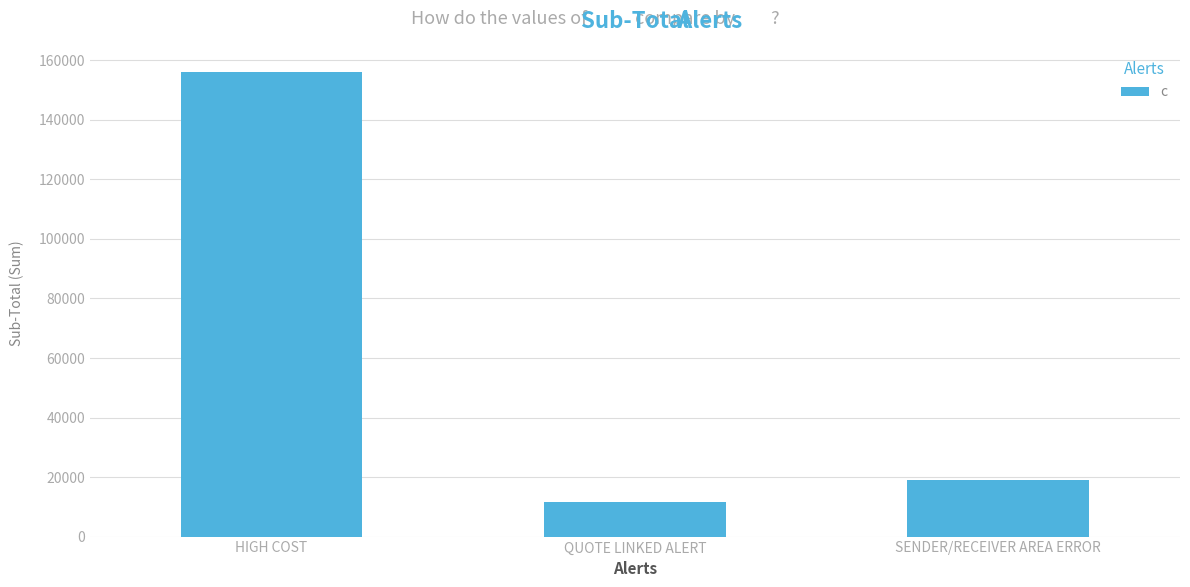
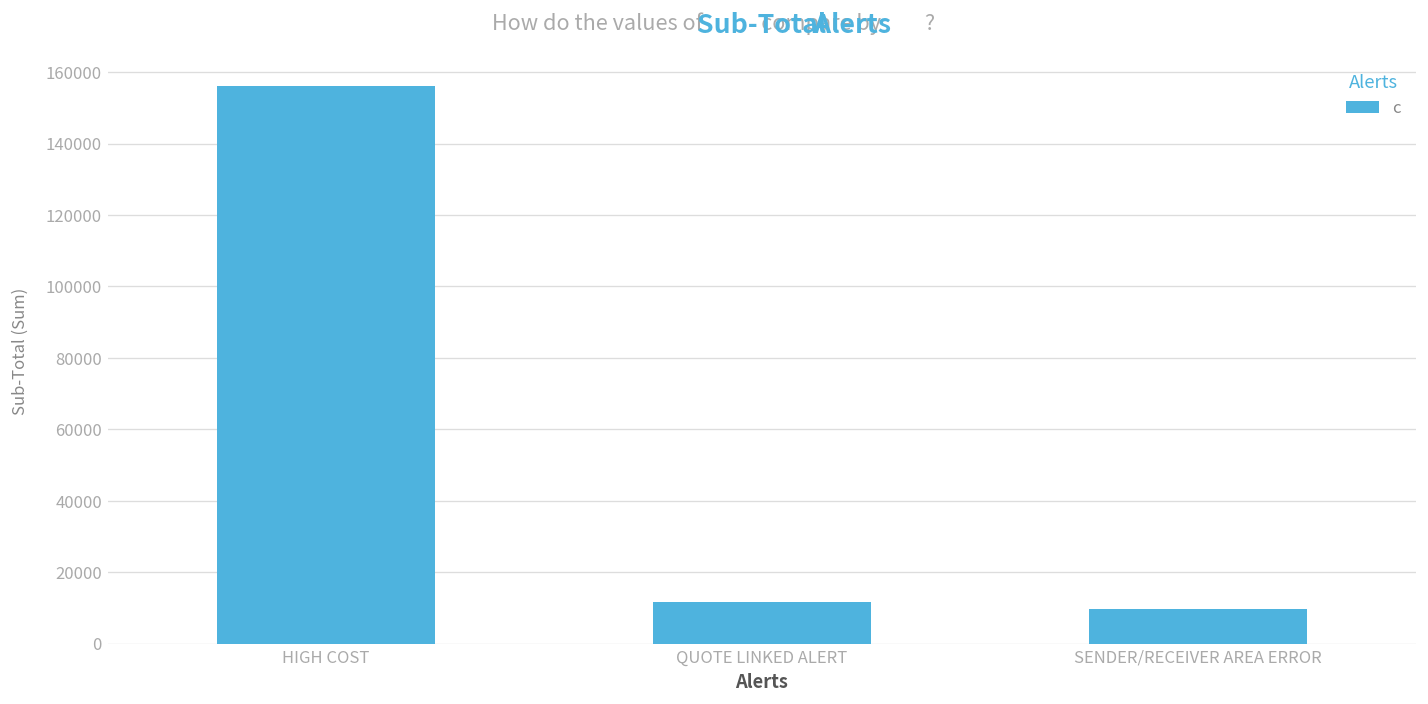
SENDER/RECEIVER AREA ERROR: 19000 -> 10000
